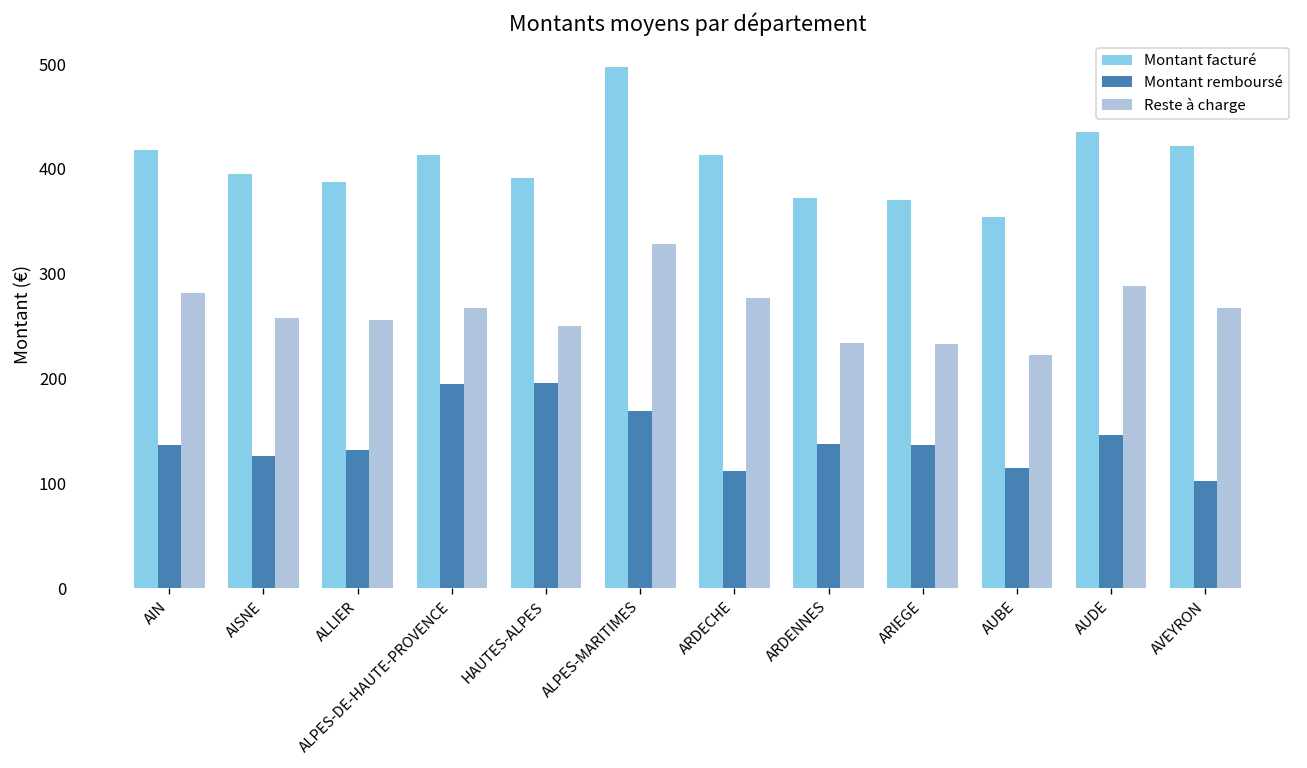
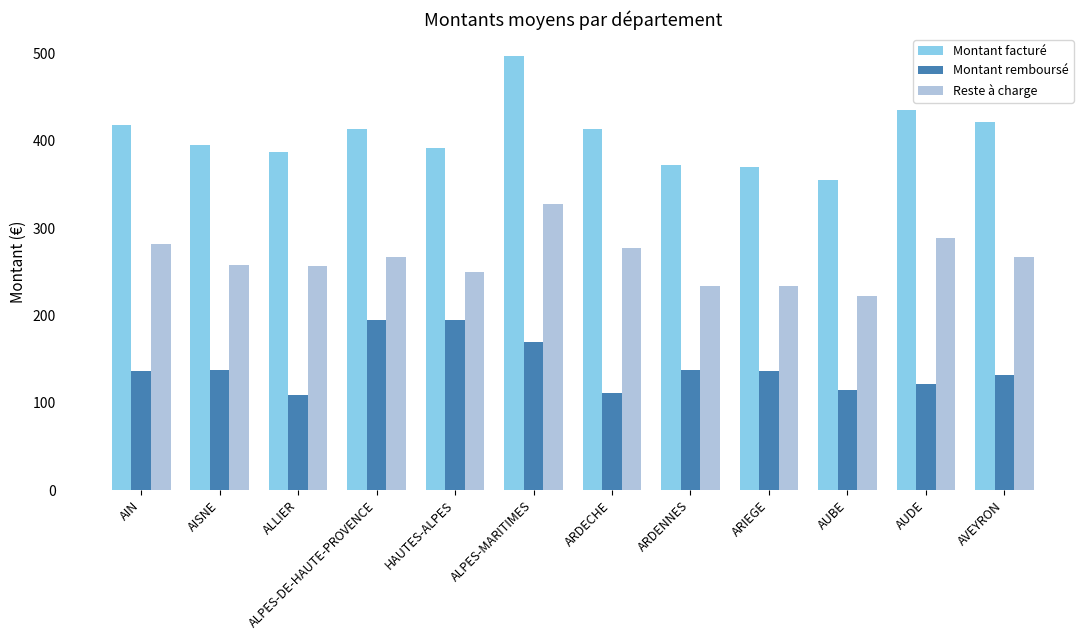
Montant remboursé, AISNE: 130 -> 140
Montant remboursé, ALLIER: 130 -> 110
Montant remboursé, AUDE: 150 -> 120
Montant remboursé, AVEYRON: 100 -> 130
